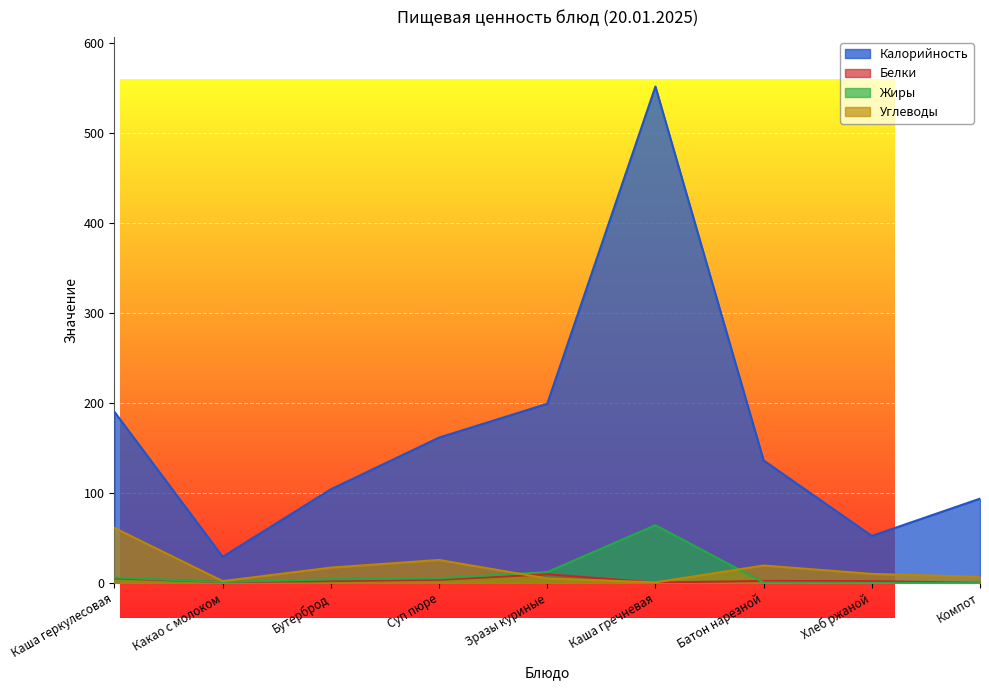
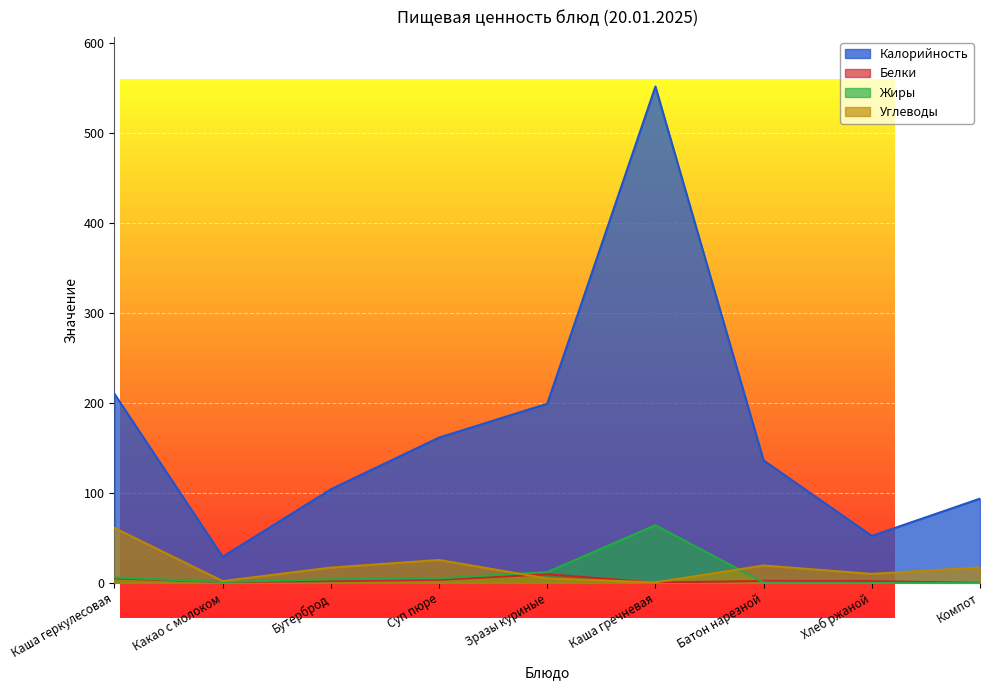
Калорийность, Каша геркулесовая: 190 -> 210
Углеводы, Компот: 10 -> 20
